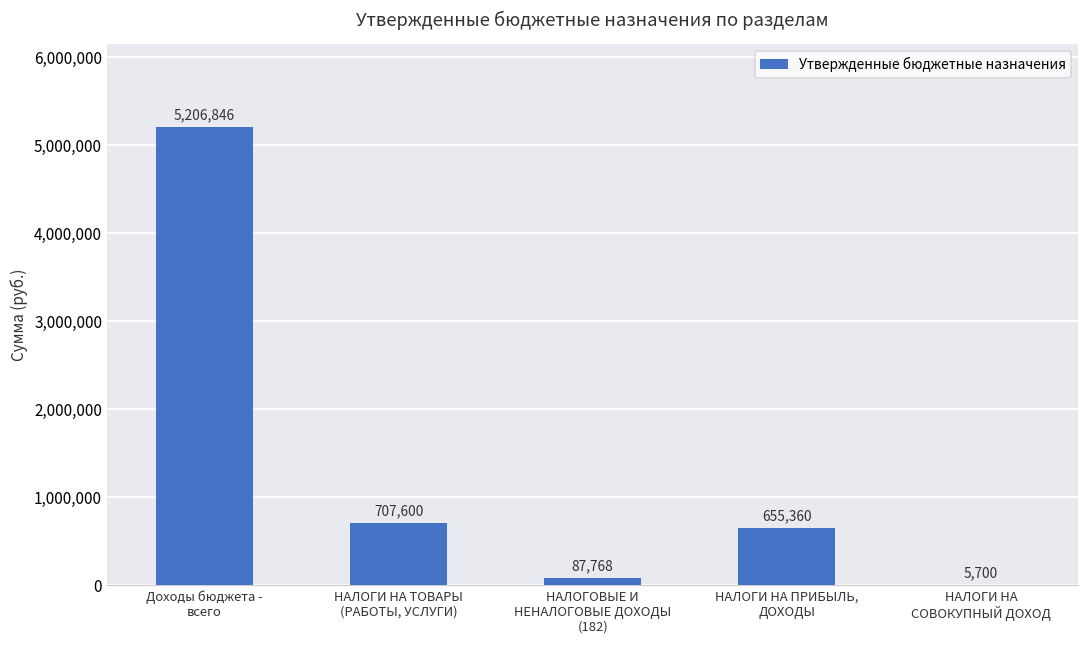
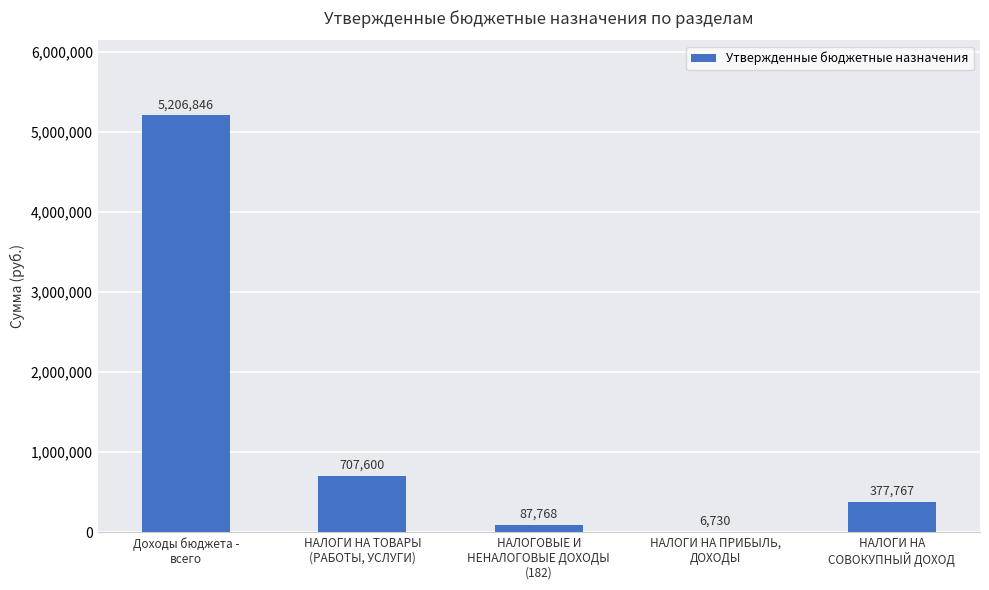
НАЛОГИ НА ПРИБЫЛЬ, ДОХОДЫ: 655,360 -> 6,730
НАЛОГИ НА СОВОКУПНЫЙ ДОХОД: 5,700 -> 377,767
